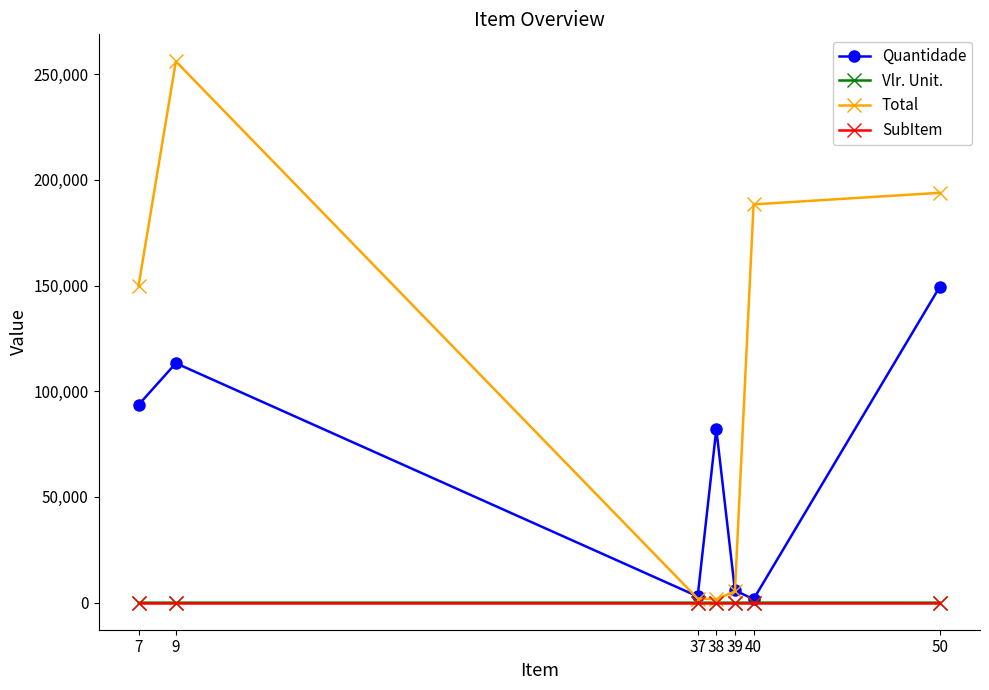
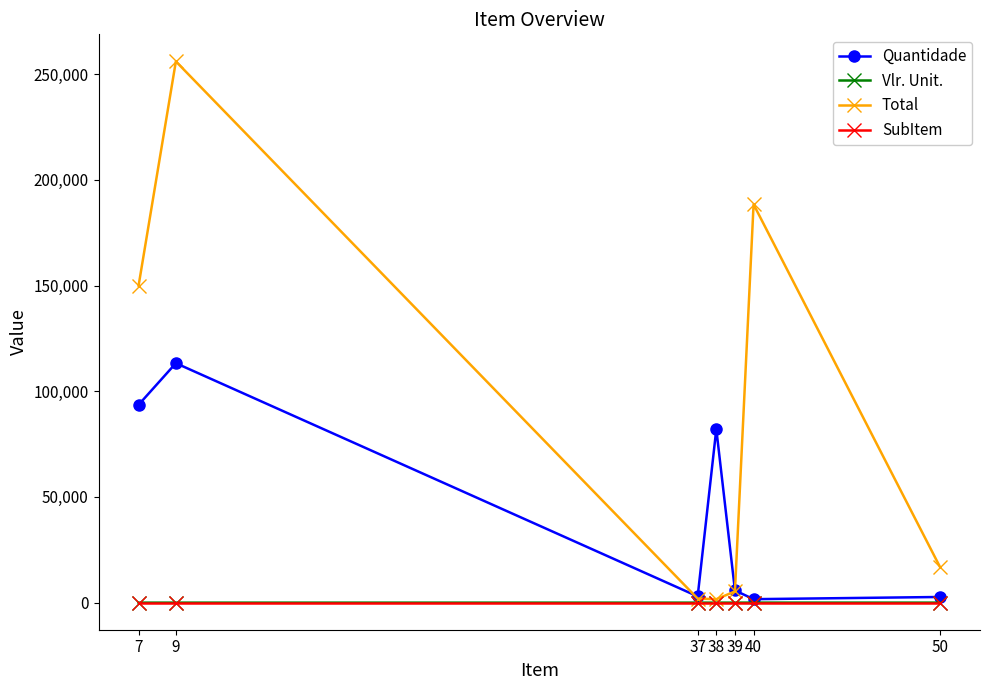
Quantidade, 50: 150,000 -> 3,000
Total, 50: 194,000 -> 17,000
